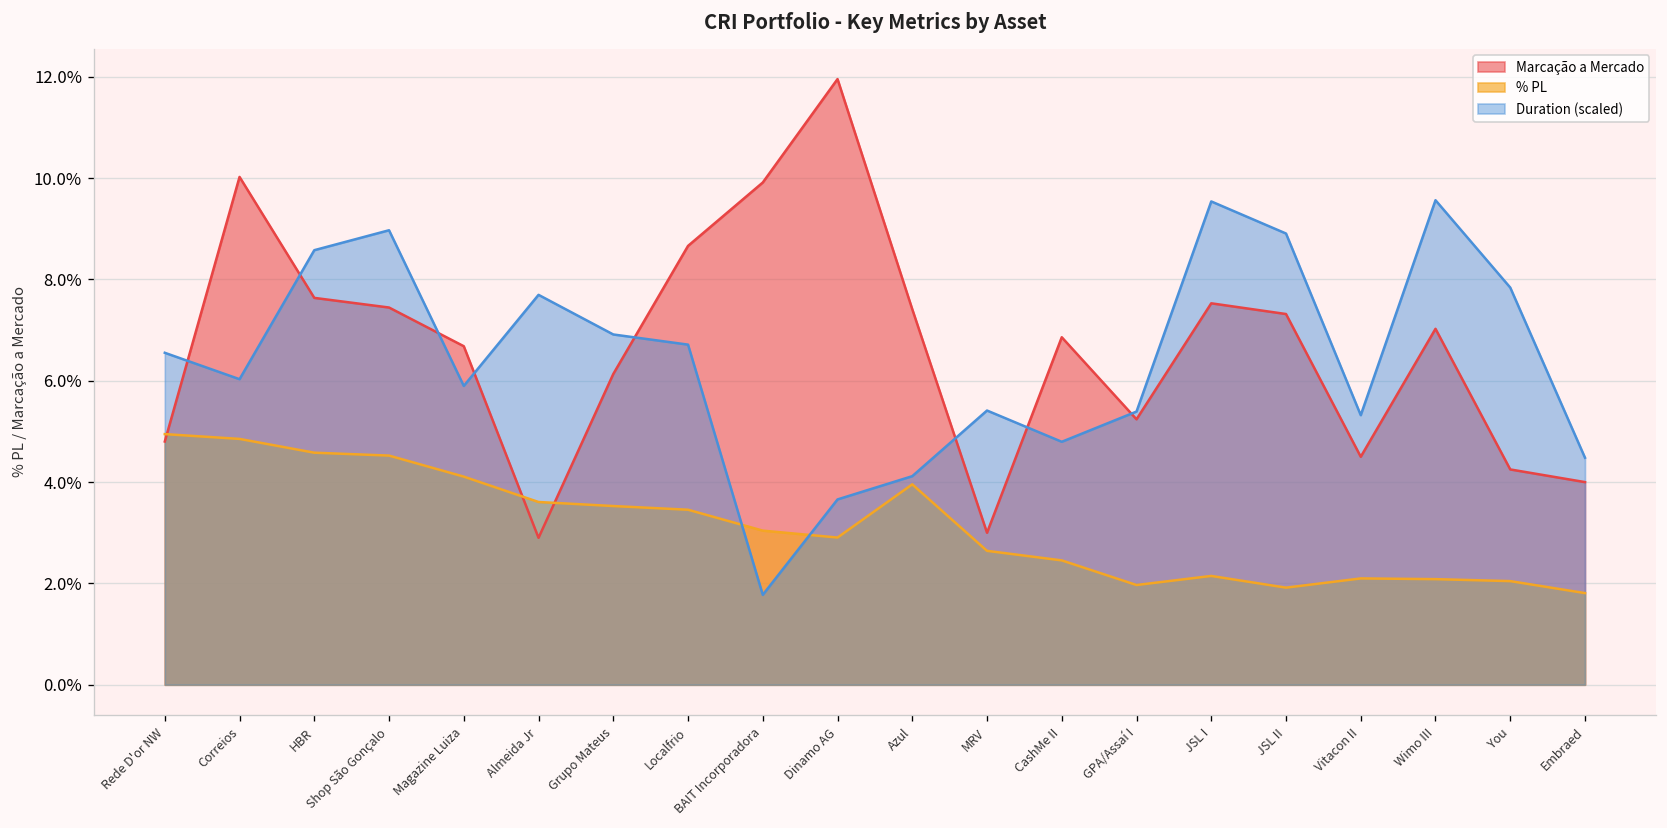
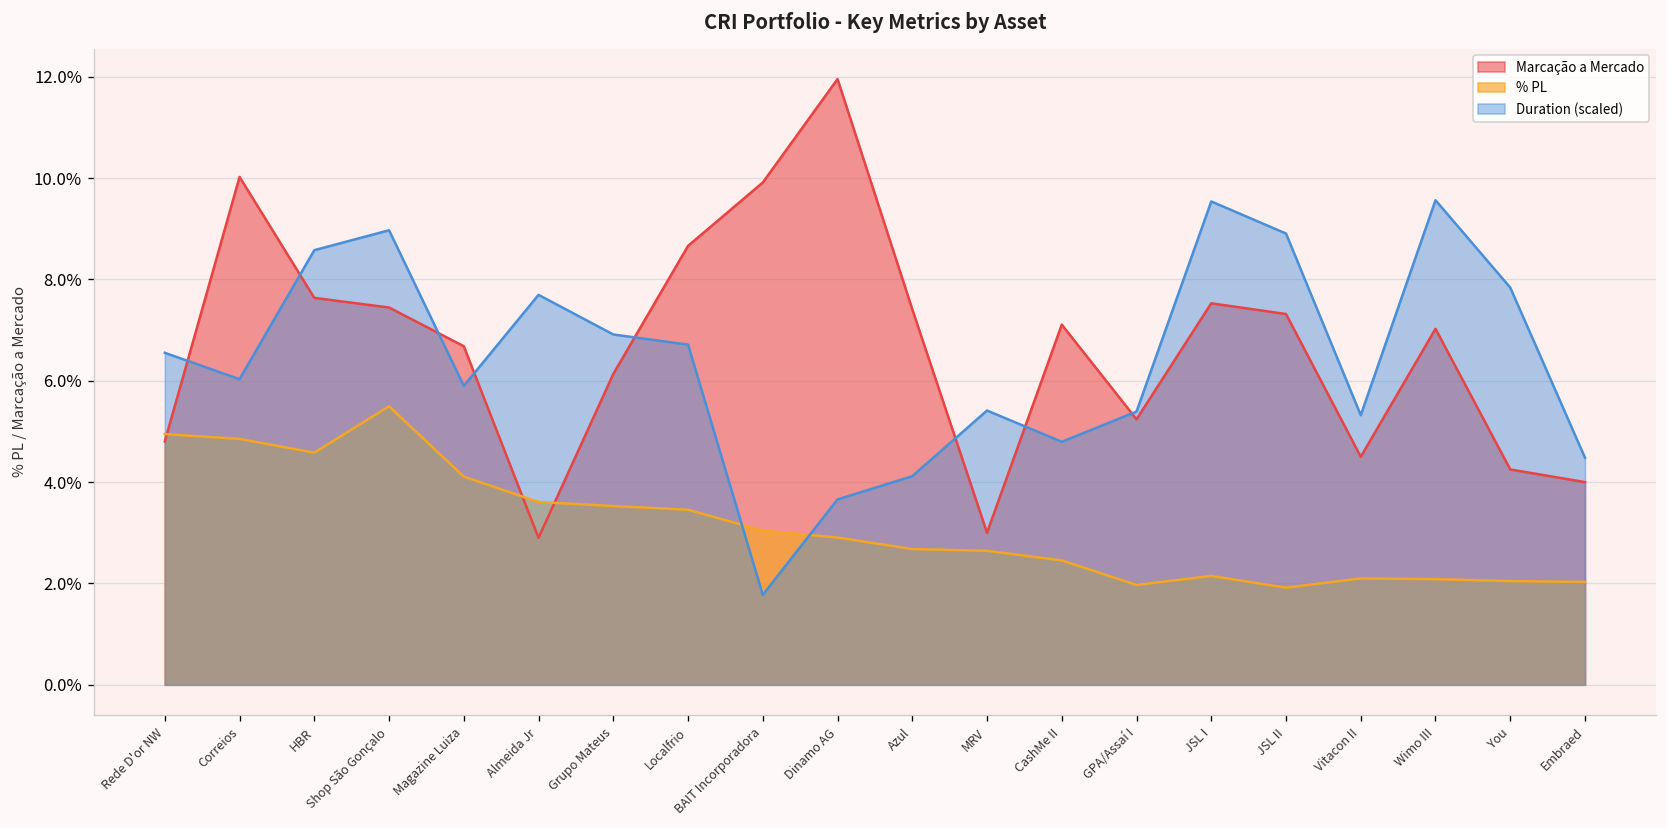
% PL, Shop São Gonçalo: 4.5% -> 5.5%
% PL, Azul: 4.0% -> 2.7%
Marcação a Mercado, CashMe II: 6.9% -> 7.1%
% PL, Embraed: 1.8% -> 2.0%
